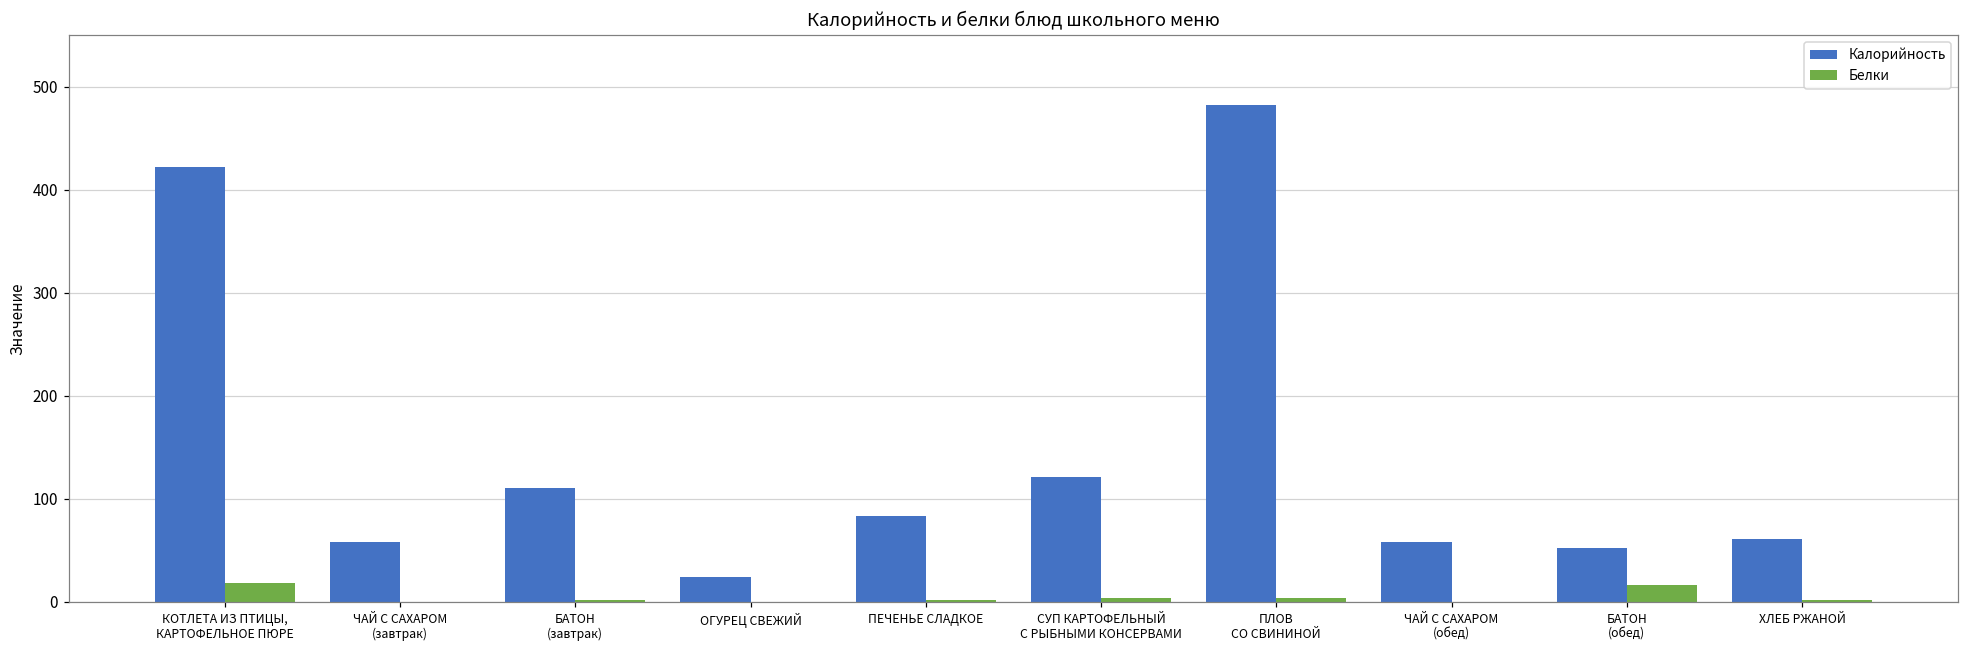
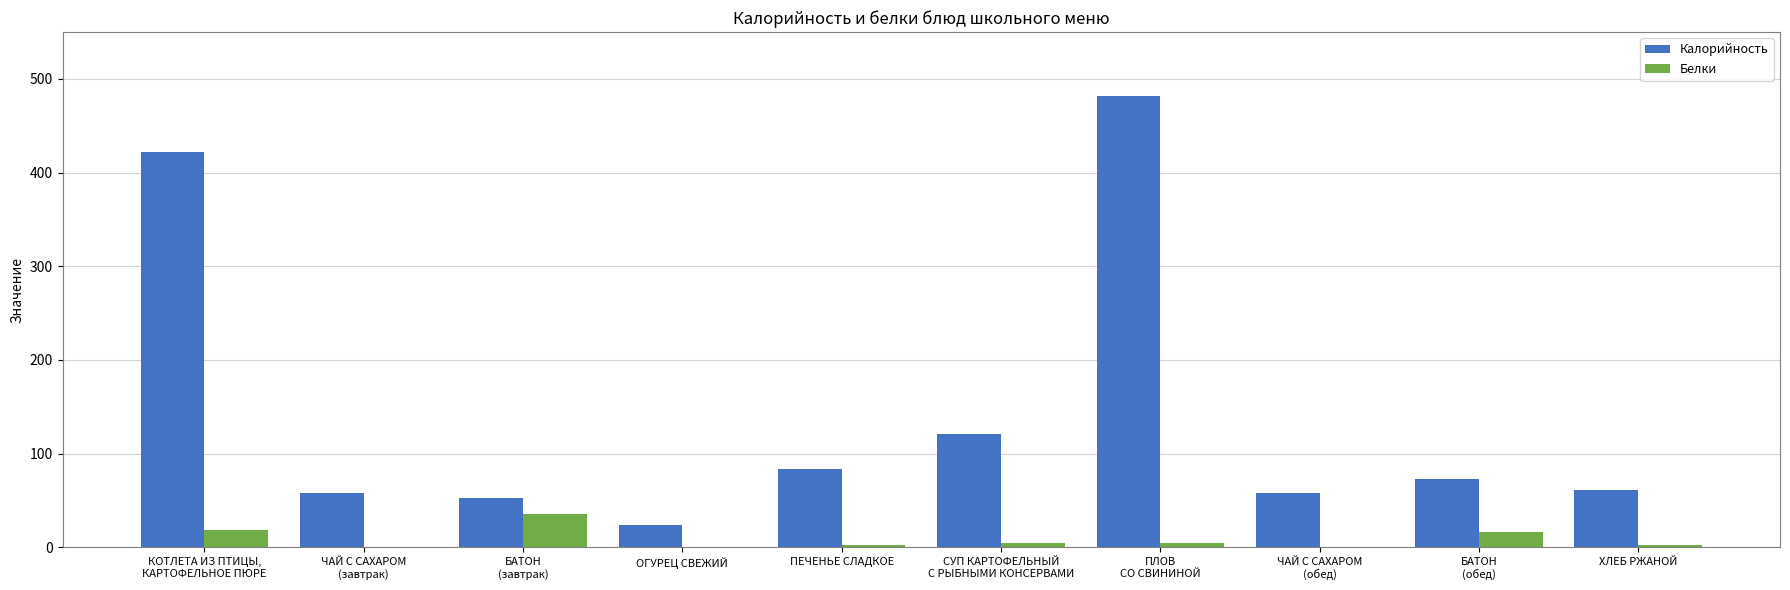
Калорийность, БАТОН (завтрак): 110 -> 50
Белки, БАТОН (завтрак): 0 -> 40
Калорийность, БАТОН (обед): 50 -> 70
